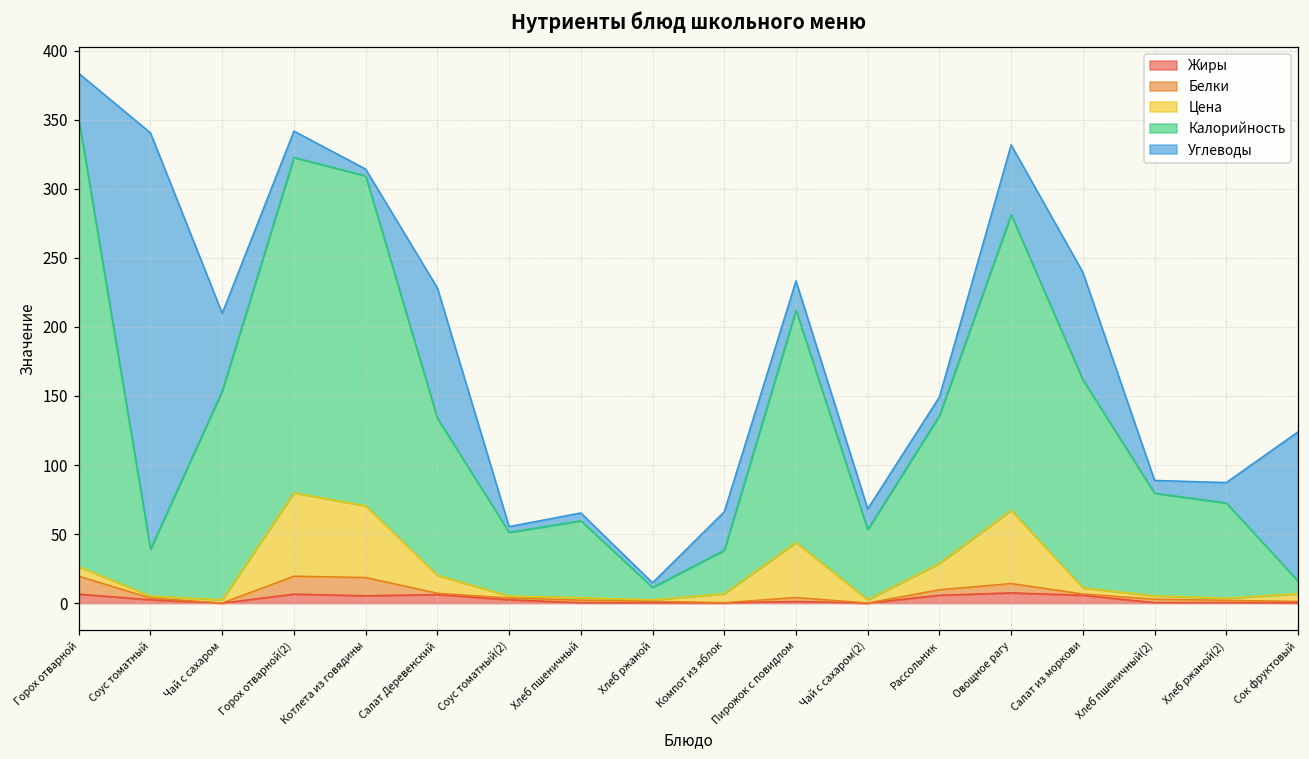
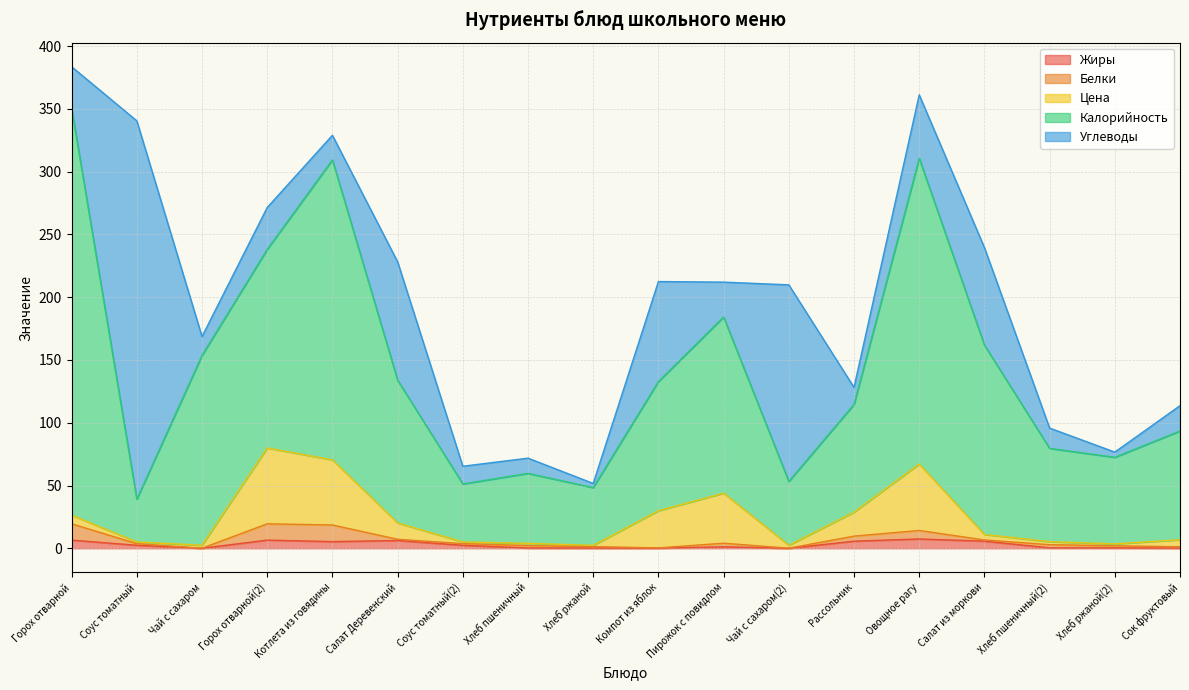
Углеводы, Чай с сахаром: 56 -> 15
Калорийность, Горох отварной(2): 243 -> 158
Углеводы, Горох отварной(2): 19 -> 33
Углеводы, Котлета из говядины: 5 -> 20
Углеводы, Соус томатный(2): 4 -> 14
Углеводы, Хлеб пшеничный: 6 -> 12
Калорийность, Хлеб ржаной: 9 -> 46
Цена, Компот из яблок: 7 -> 30
Калорийность, Компот из яблок: 31 -> 103
Углеводы, Компот из яблок: 28 -> 80
Калорийность, Пирожок с повидлом: 168 -> 140
Углеводы, Пирожок с повидлом: 21 -> 28
Углеводы, Чай с сахаром(2): 15 -> 157
Калорийность, Рассольник: 107 -> 86
Калорийность, Овощное рагу: 214 -> 243
Углеводы, Хлеб пшеничный(2): 9 -> 16
Углеводы, Хлеб ржаной(2): 15 -> 4
Калорийность, Сок фруктовый: 9 -> 87
Углеводы, Сок фруктовый: 108 -> 20
